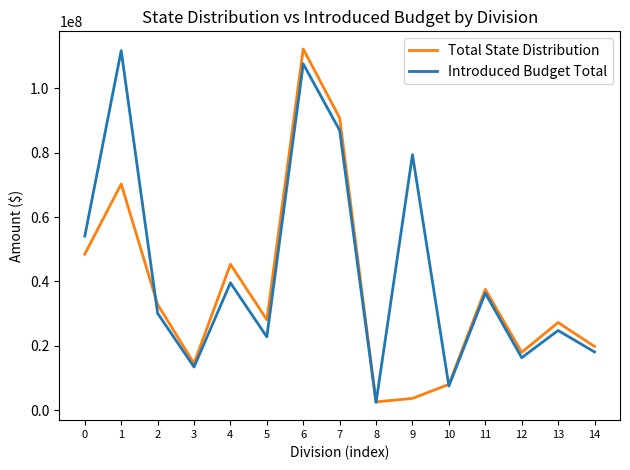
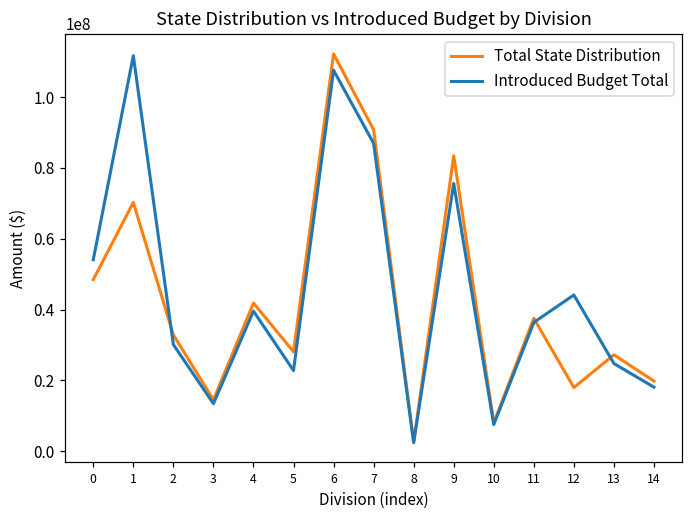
Total State Distribution, 4: 45000000 -> 42000000
Total State Distribution, 9: 4000000 -> 83000000
Introduced Budget Total, 9: 79000000 -> 76000000
Introduced Budget Total, 12: 16000000 -> 44000000
